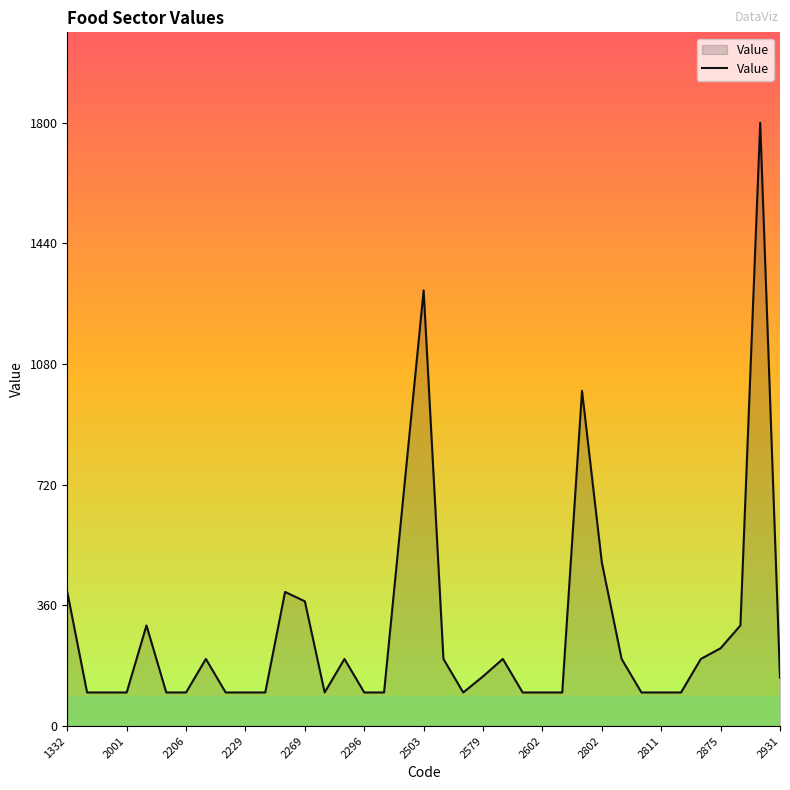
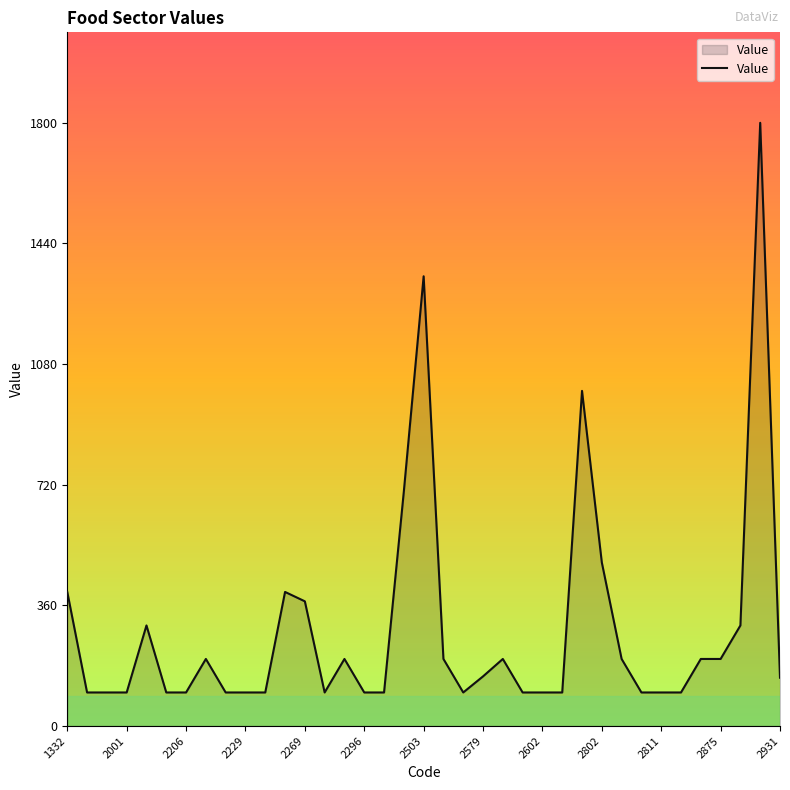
2503: 1300 -> 1340
2875: 230 -> 200
